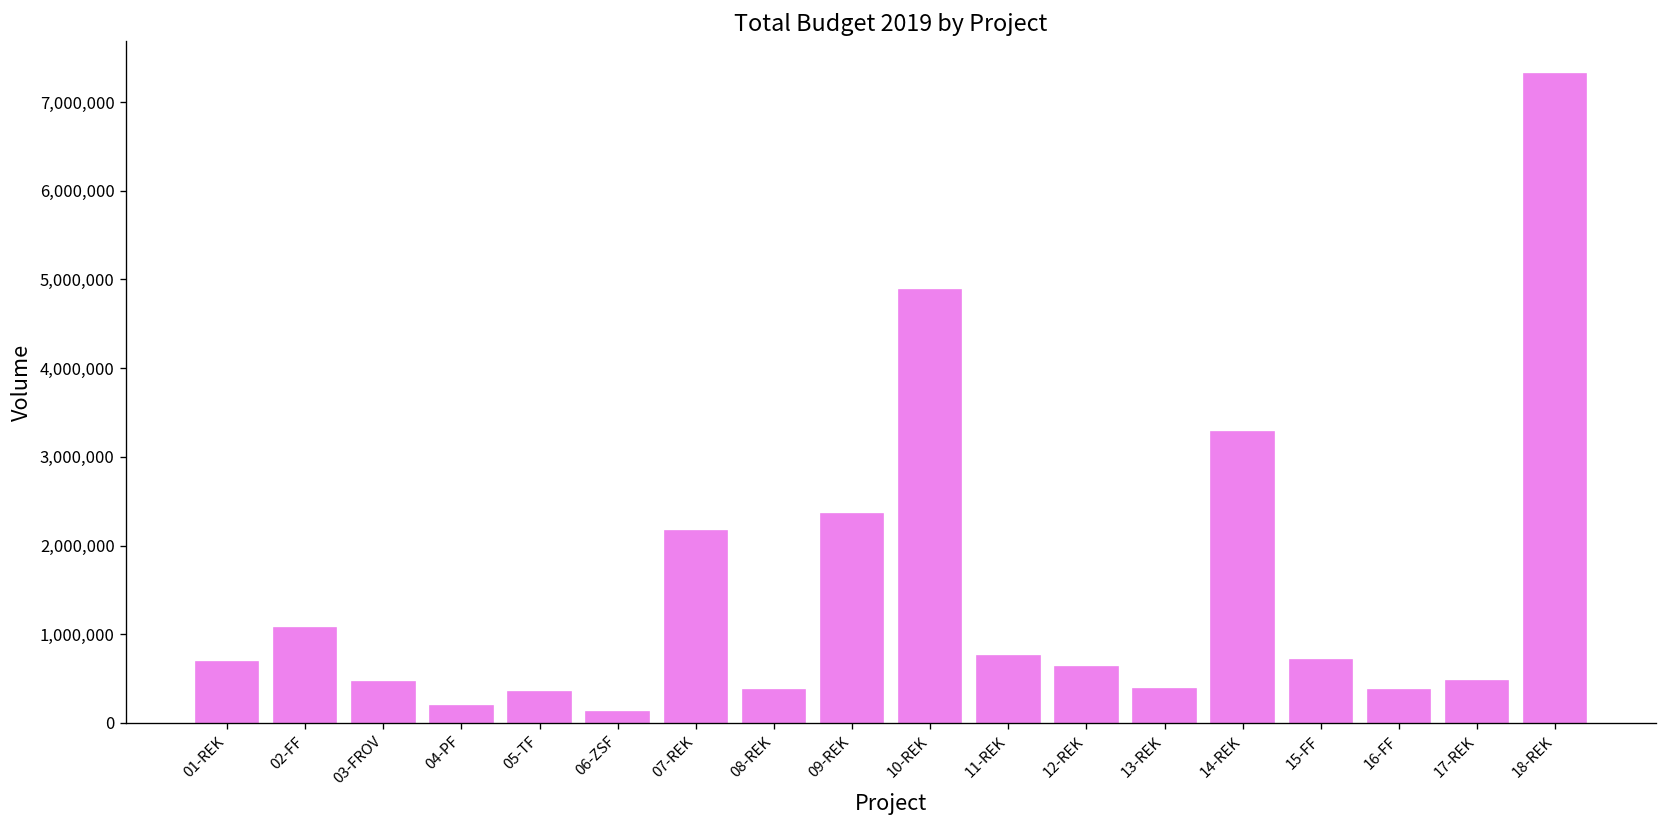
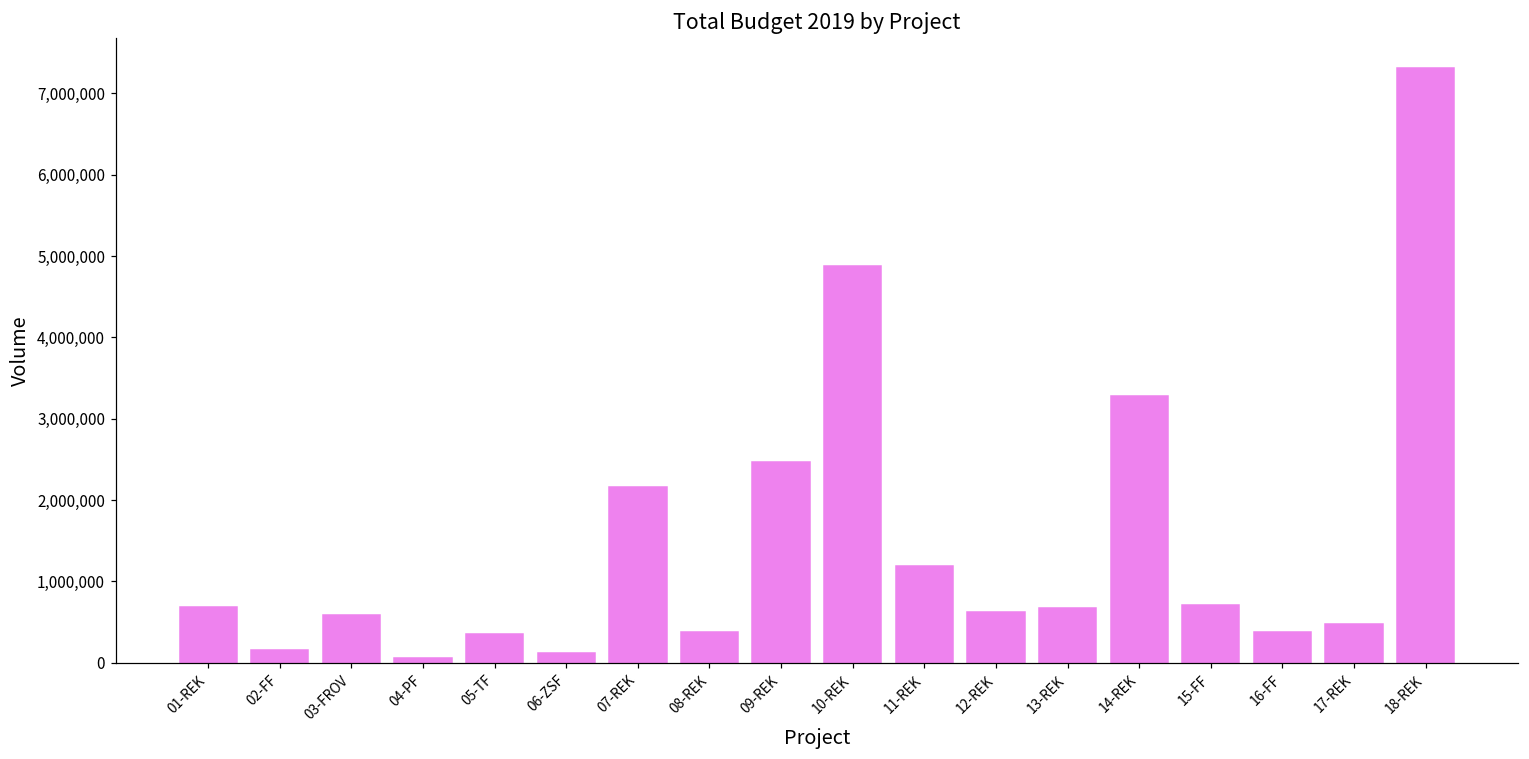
02-FF: 1,100,000 -> 200,000
03-FROV: 500,000 -> 600,000
04-PF: 200,000 -> 100,000
09-REK: 2,400,000 -> 2,500,000
11-REK: 800,000 -> 1,200,000
13-REK: 400,000 -> 700,000
